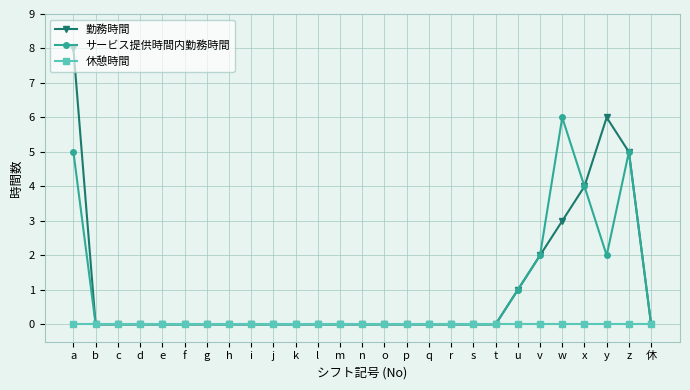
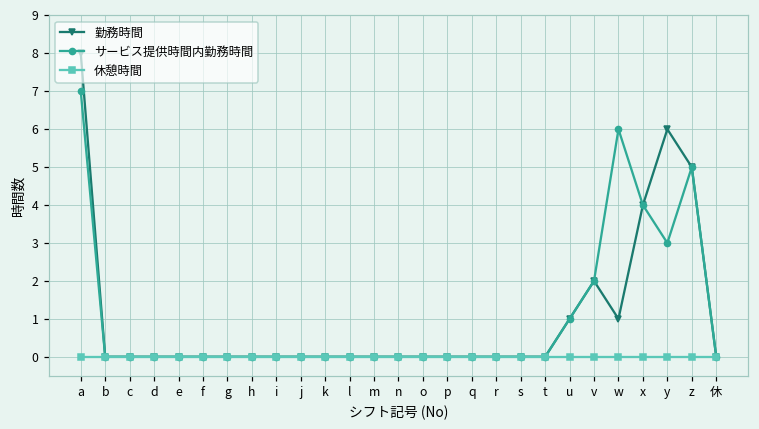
サービス提供時間内勤務時間, a: 5 -> 7
勤務時間, w: 3 -> 1
サービス提供時間内勤務時間, y: 2 -> 3
